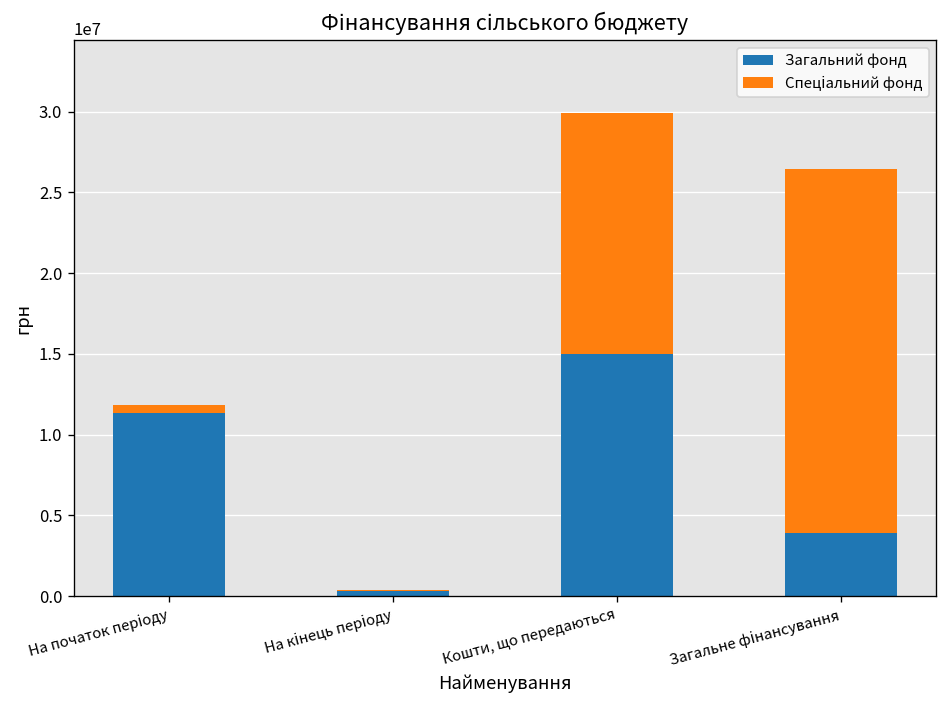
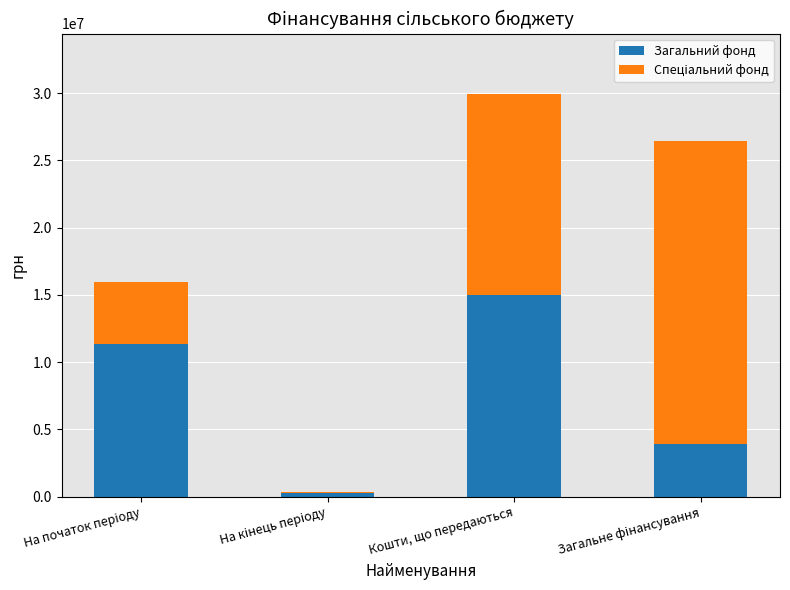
Спеціальний фонд, На початок періоду: 500000 -> 4600000
